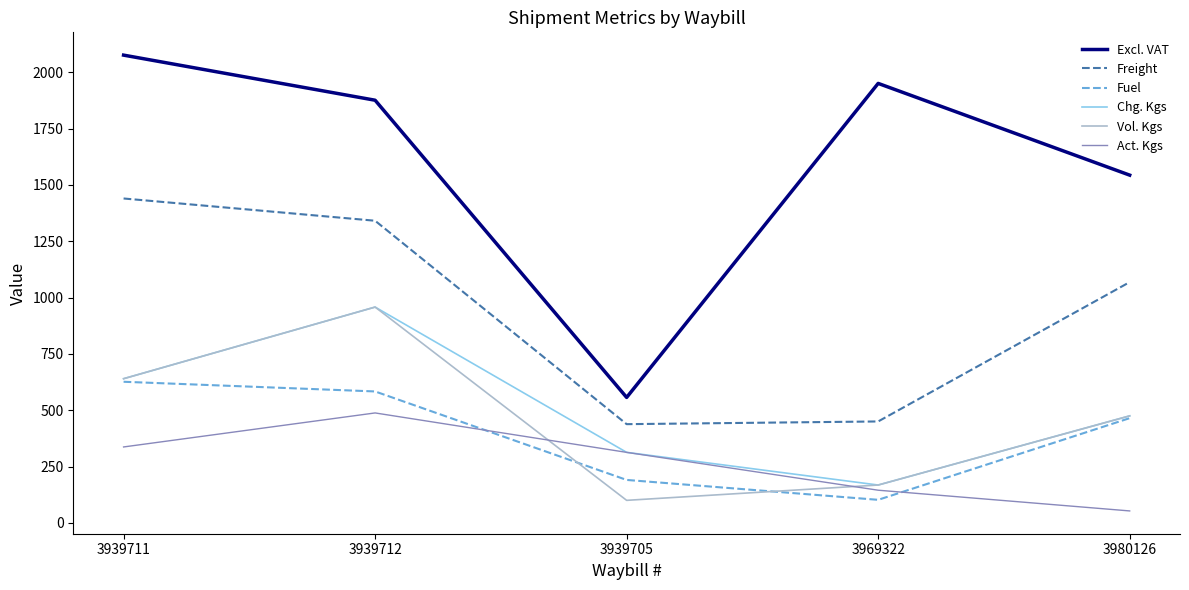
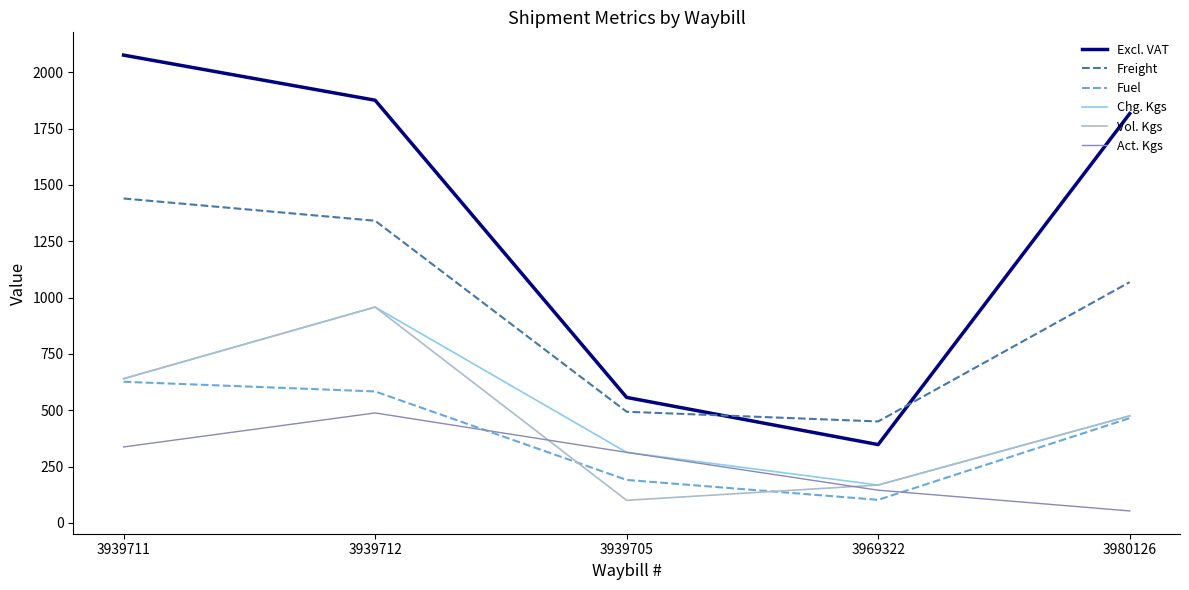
Freight, 3939705: 440 -> 490
Excl. VAT, 3969322: 1950 -> 350
Excl. VAT, 3980126: 1540 -> 1820
